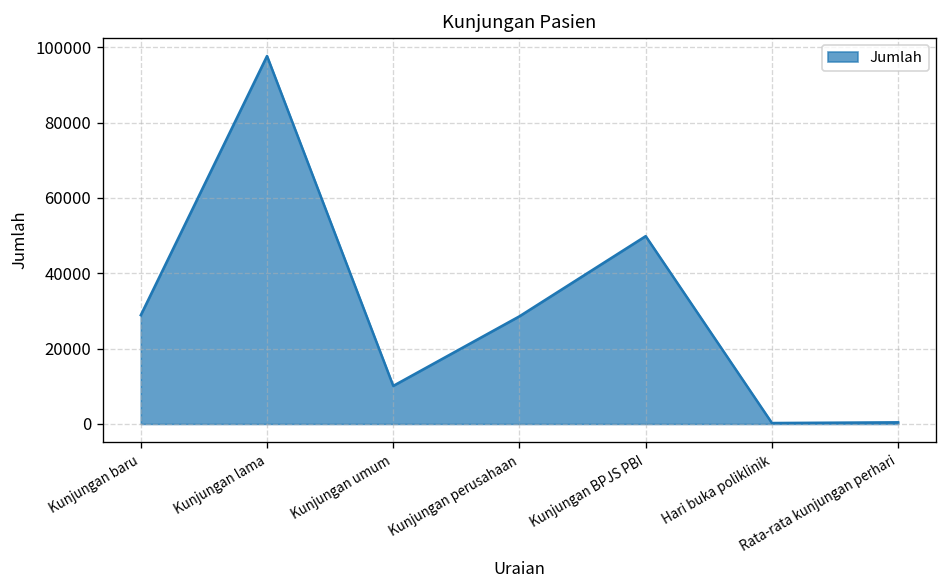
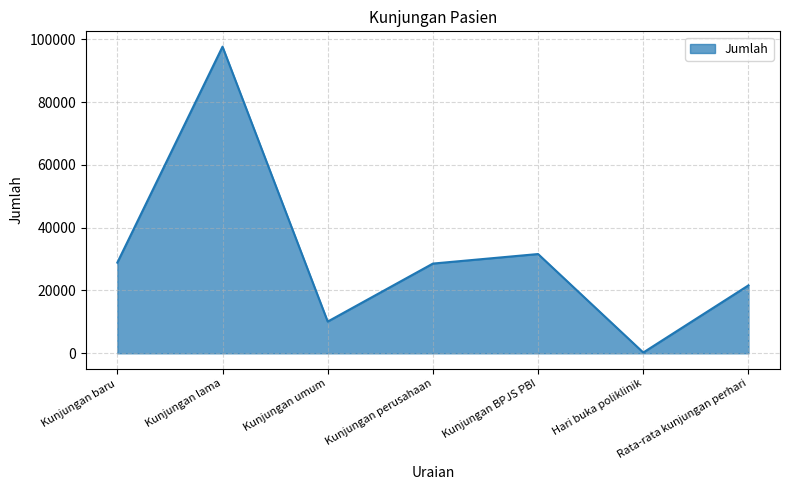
Kunjungan BPJS PBI: 50000 -> 32000
Rata-rata kunjungan perhari: 0 -> 22000
